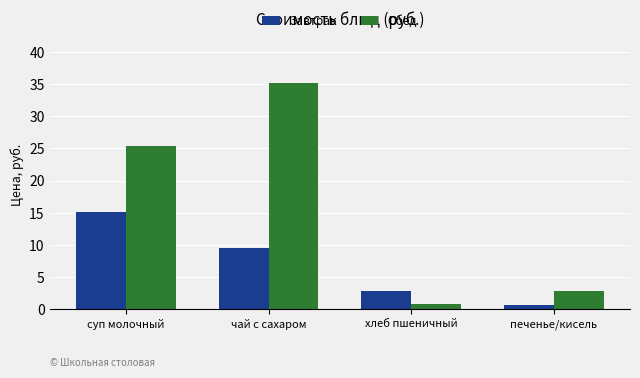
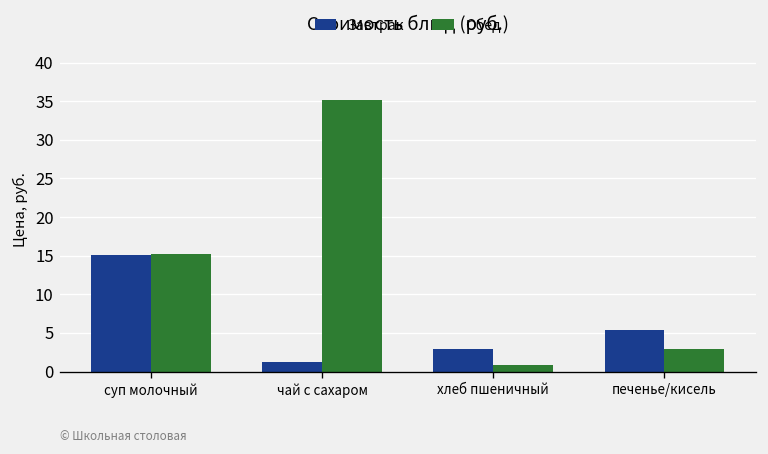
Обед, суп молочный: 25 -> 15
Завтрак, чай с сахаром: 10 -> 1
Завтрак, печенье/кисель: 1 -> 5
